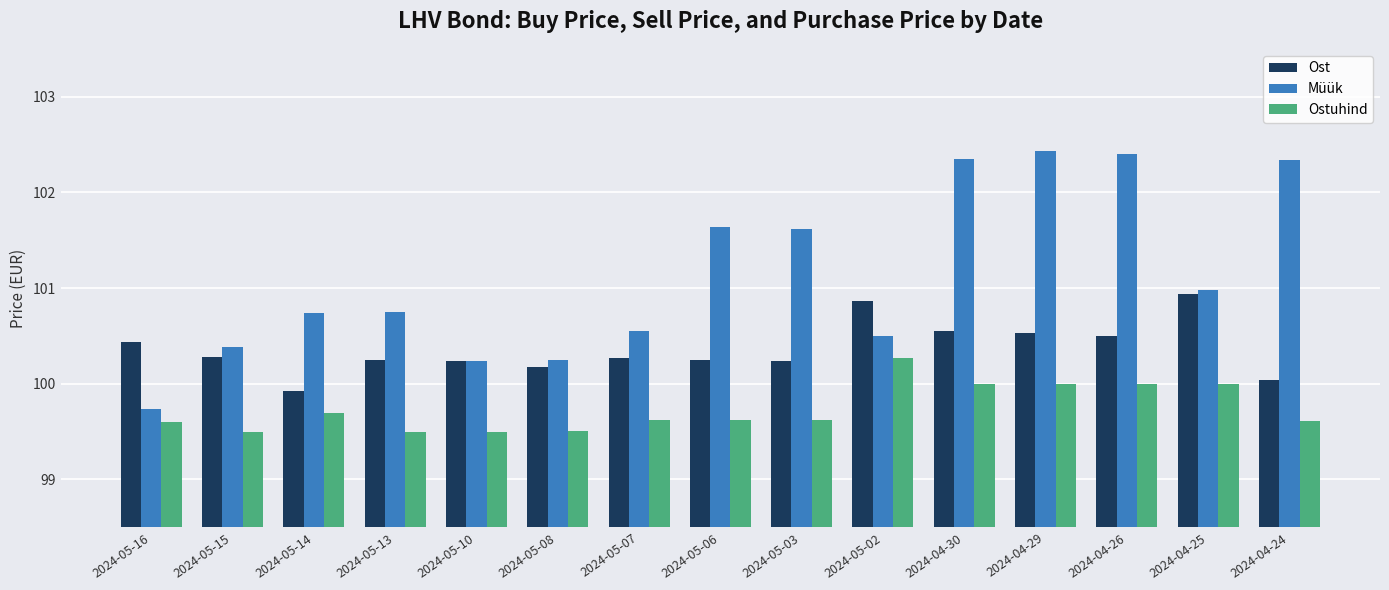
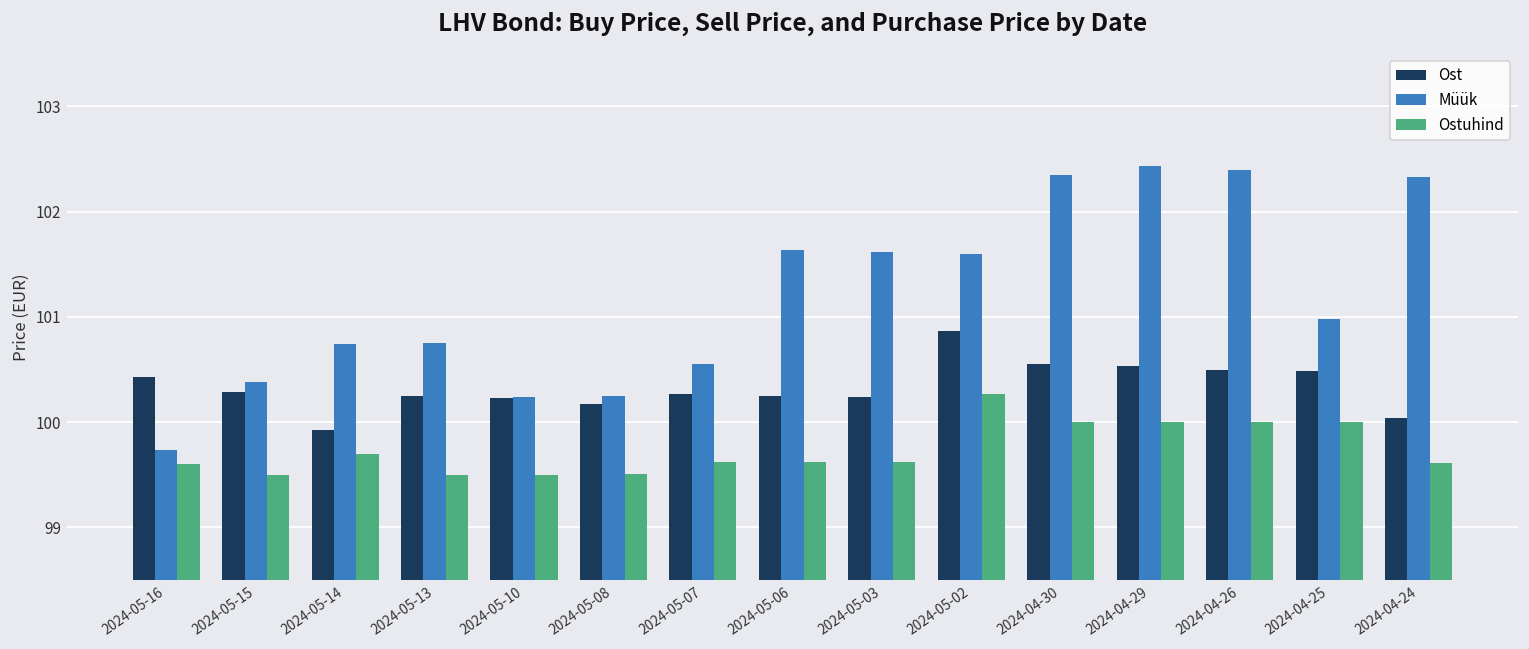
Müük, 2024-05-02: 100.5 -> 101.6
Ost, 2024-04-25: 100.9 -> 100.5
